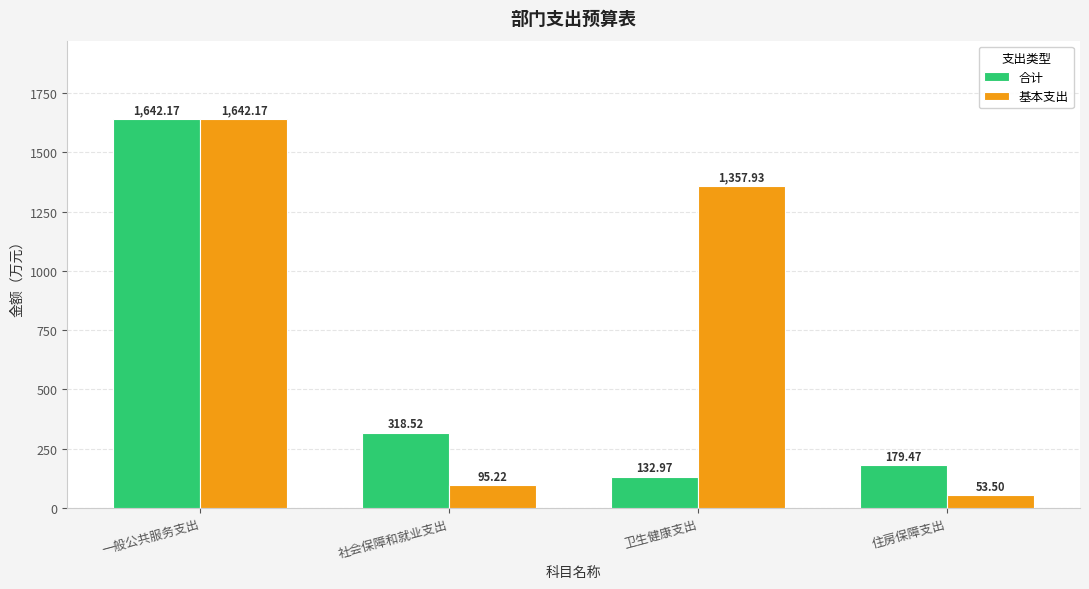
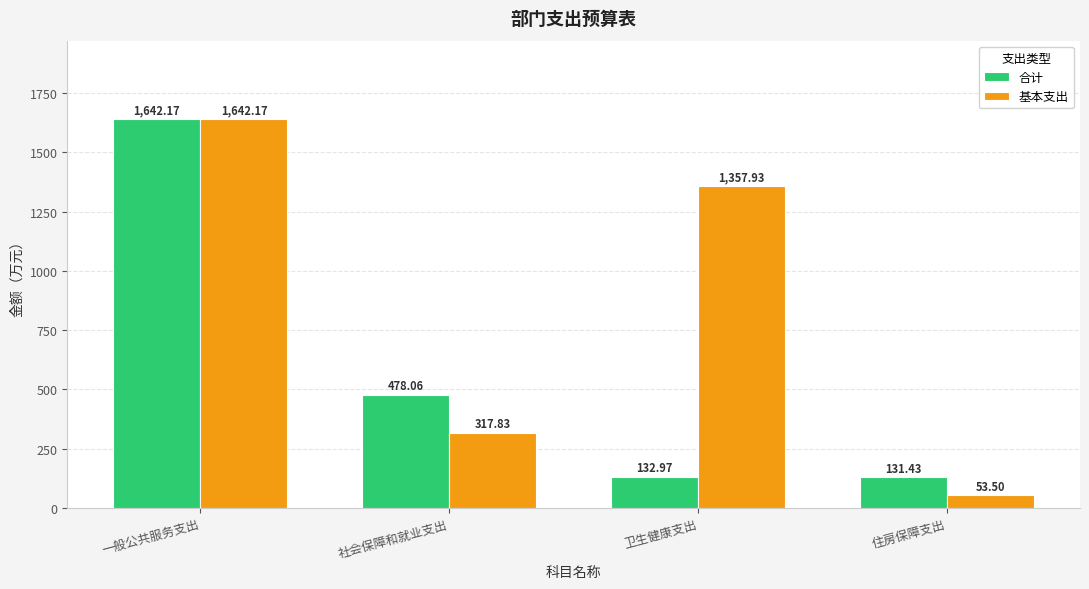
合计, 社会保障和就业支出: 318.52 -> 478.06
基本支出, 社会保障和就业支出: 95.22 -> 317.83
合计, 住房保障支出: 179.47 -> 131.43
